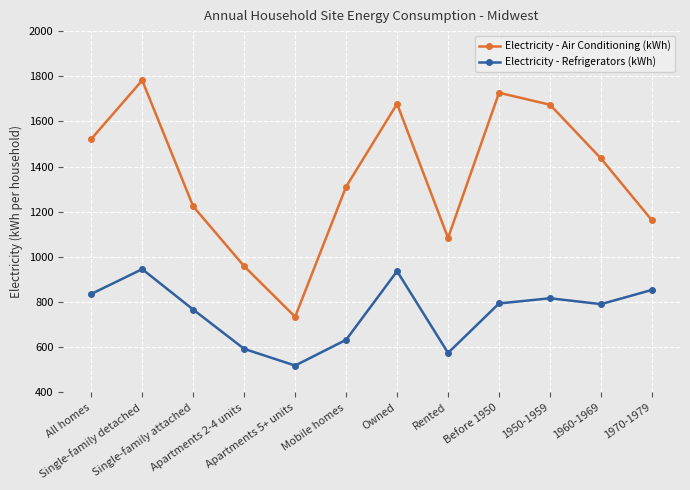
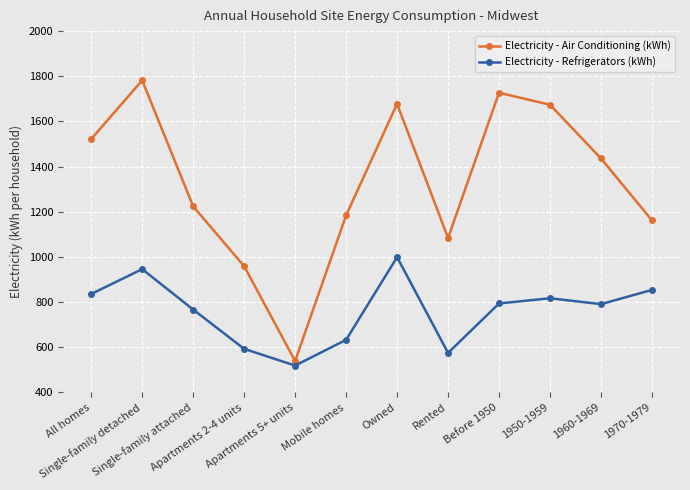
Electricity - Air Conditioning (kWh), Apartments 5+ units: 740 -> 540
Electricity - Air Conditioning (kWh), Mobile homes: 1310 -> 1180
Electricity - Refrigerators (kWh), Owned: 940 -> 1000
